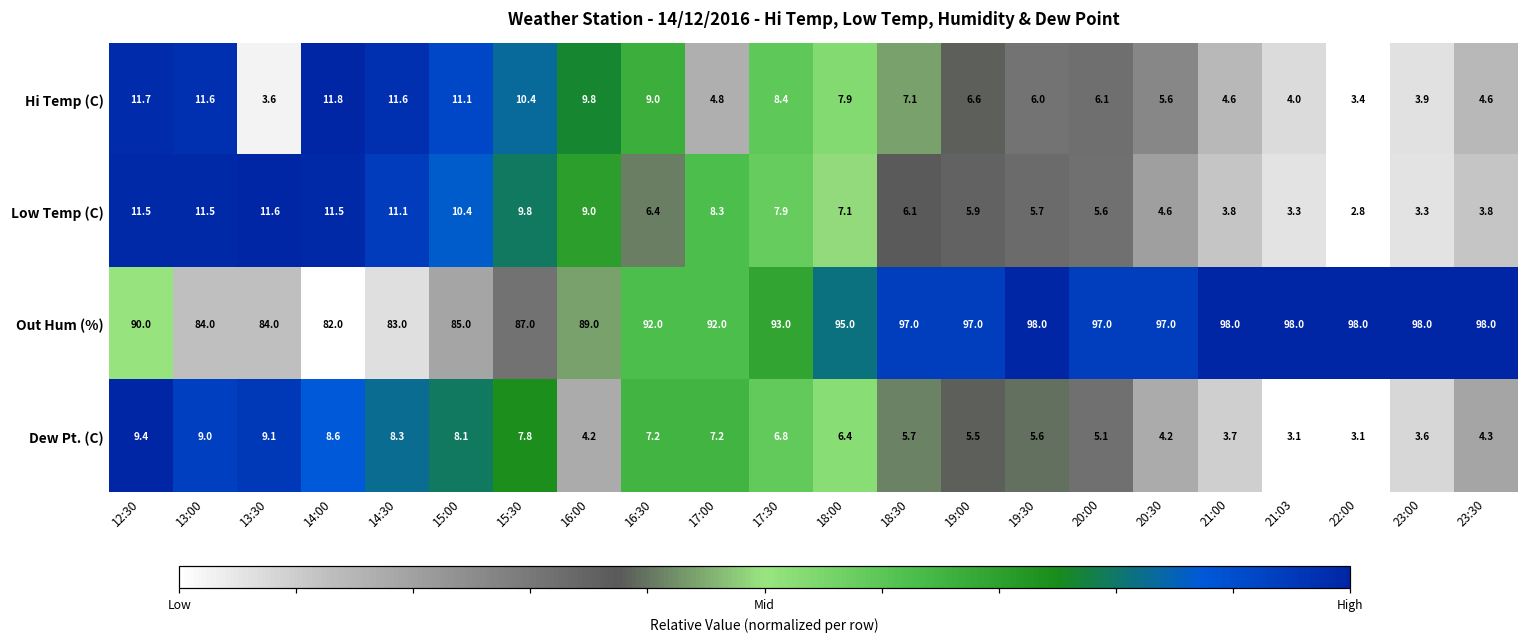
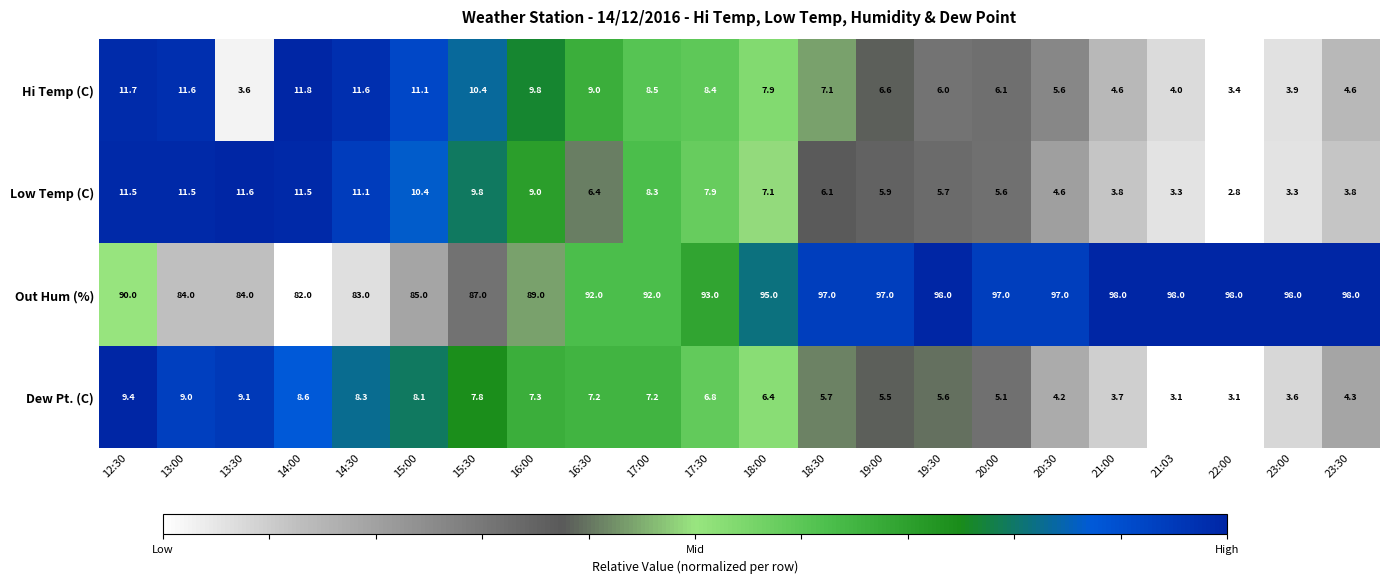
Hi Temp (C), 17:00: 4.8 -> 8.5
Dew Pt. (C), 16:00: 4.2 -> 7.3
